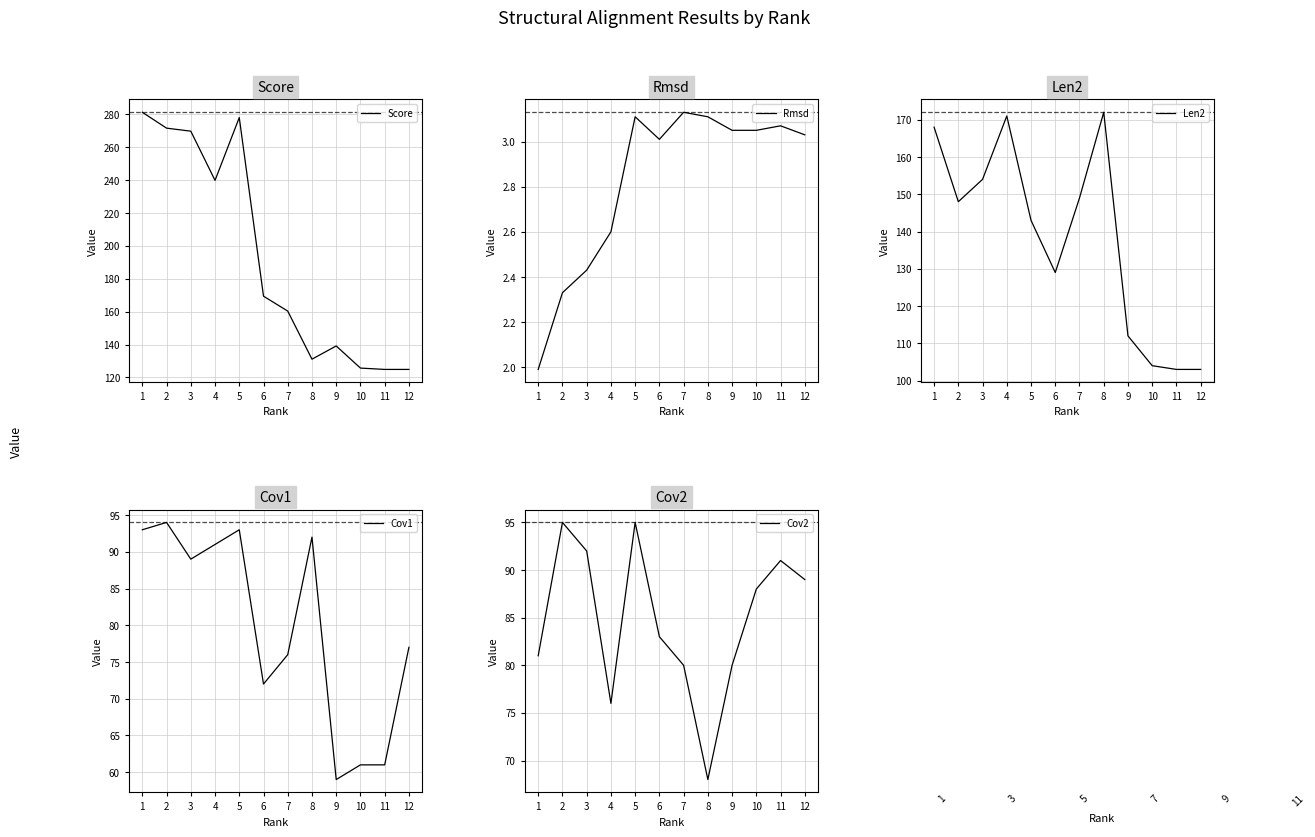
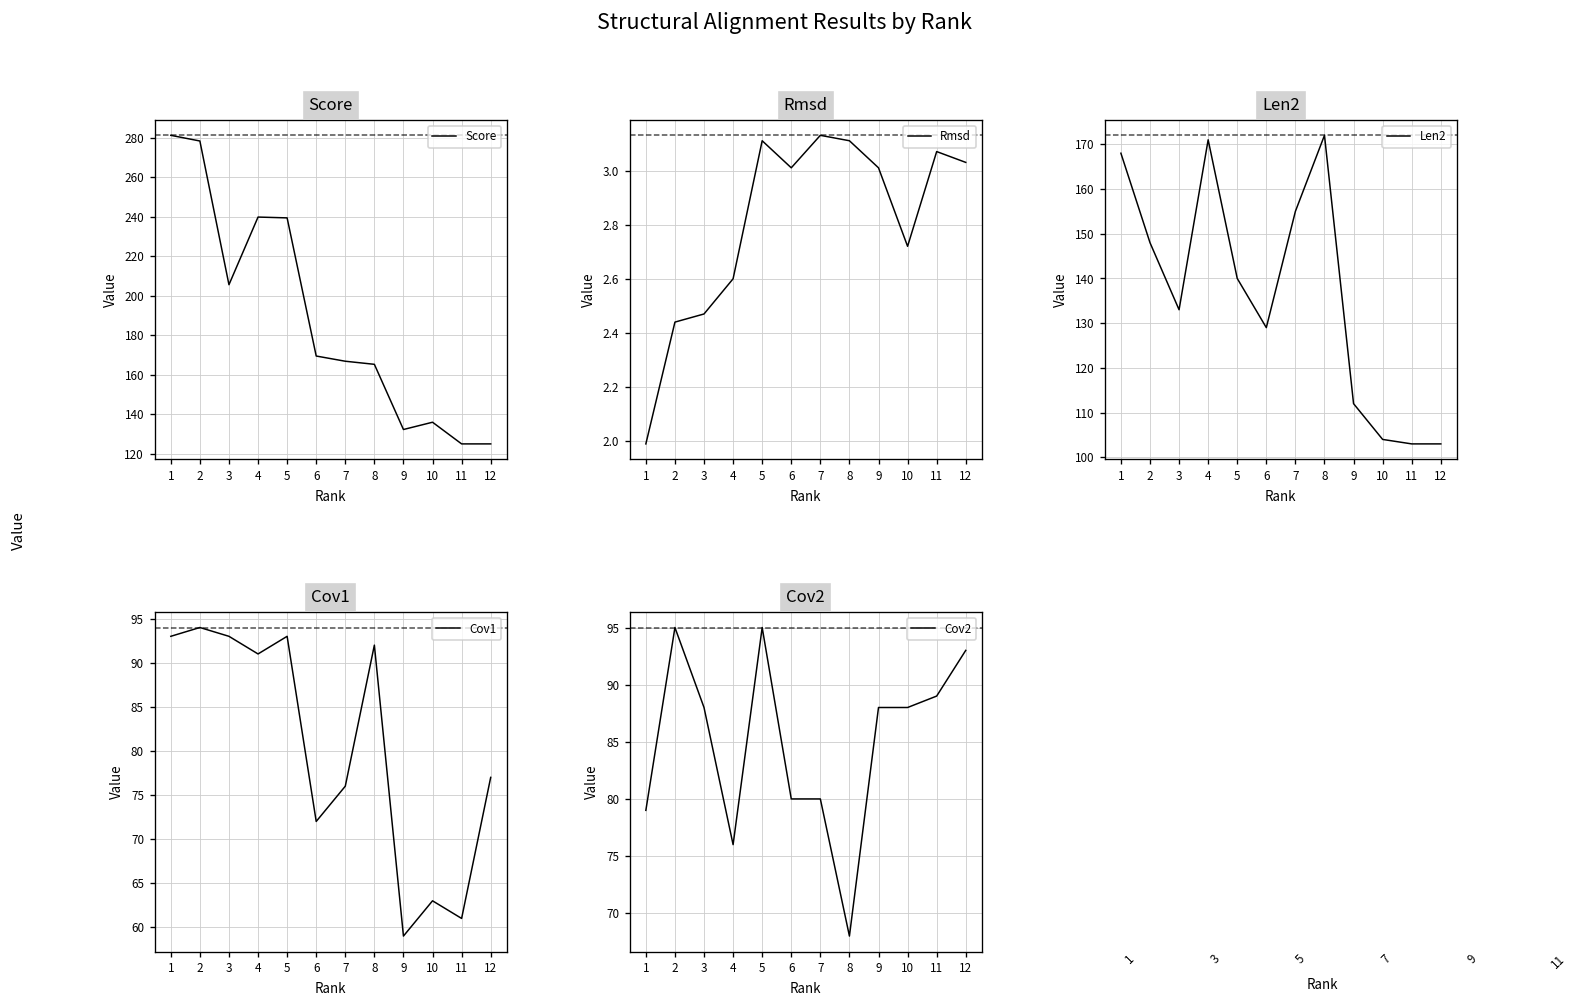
Score, 2: 272 -> 278
Score, 3: 270 -> 206
Score, 5: 278 -> 239
Score, 7: 160 -> 167
Score, 8: 131 -> 165
Score, 9: 139 -> 132
Score, 10: 126 -> 136
Rmsd, 2: 2.33 -> 2.44
Rmsd, 3: 2.43 -> 2.47
Rmsd, 9: 3.05 -> 3.01
Rmsd, 10: 3.05 -> 2.72
Len2, 3: 154 -> 133
Len2, 5: 143 -> 140
Len2, 7: 149 -> 155
Cov1, 3: 89 -> 93
Cov1, 10: 61 -> 63
Cov2, 1: 81 -> 79
Cov2, 3: 92 -> 88
Cov2, 6: 83 -> 80
Cov2, 9: 80 -> 88
Cov2, 11: 91 -> 89
Cov2, 12: 89 -> 93
